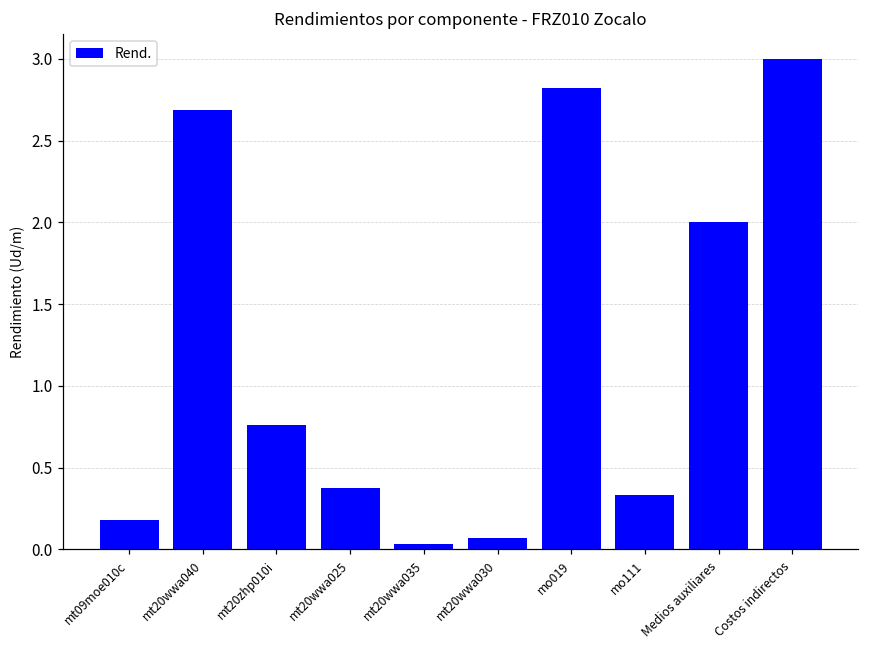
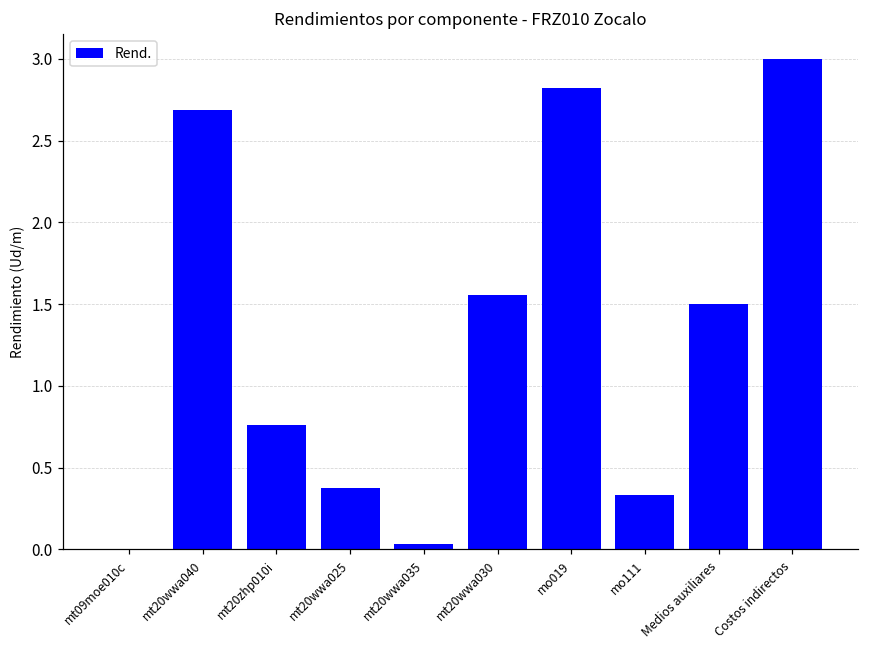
mt09moe010c: 0.18 -> 0.00
mt20wwa030: 0.07 -> 1.56
Medios auxiliares: 2.0 -> 1.5
